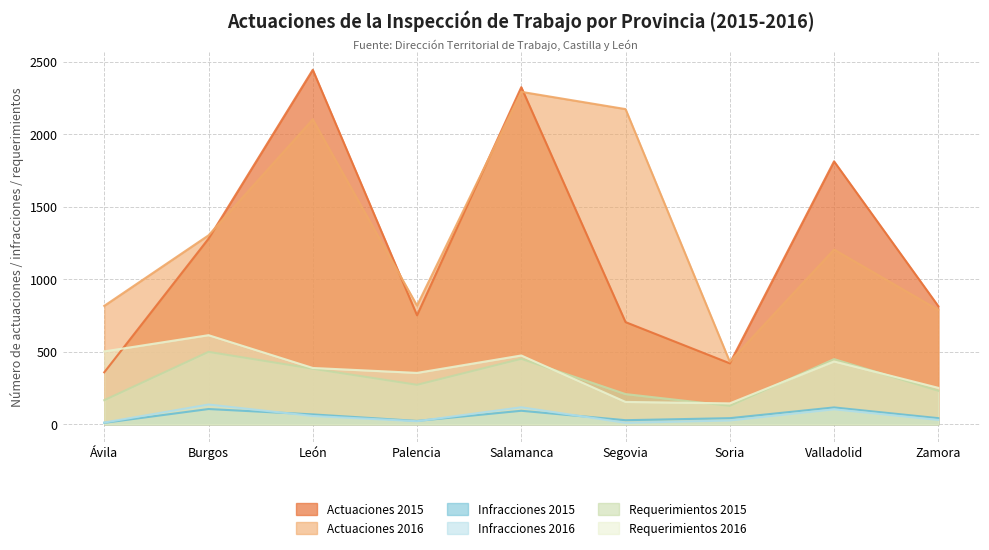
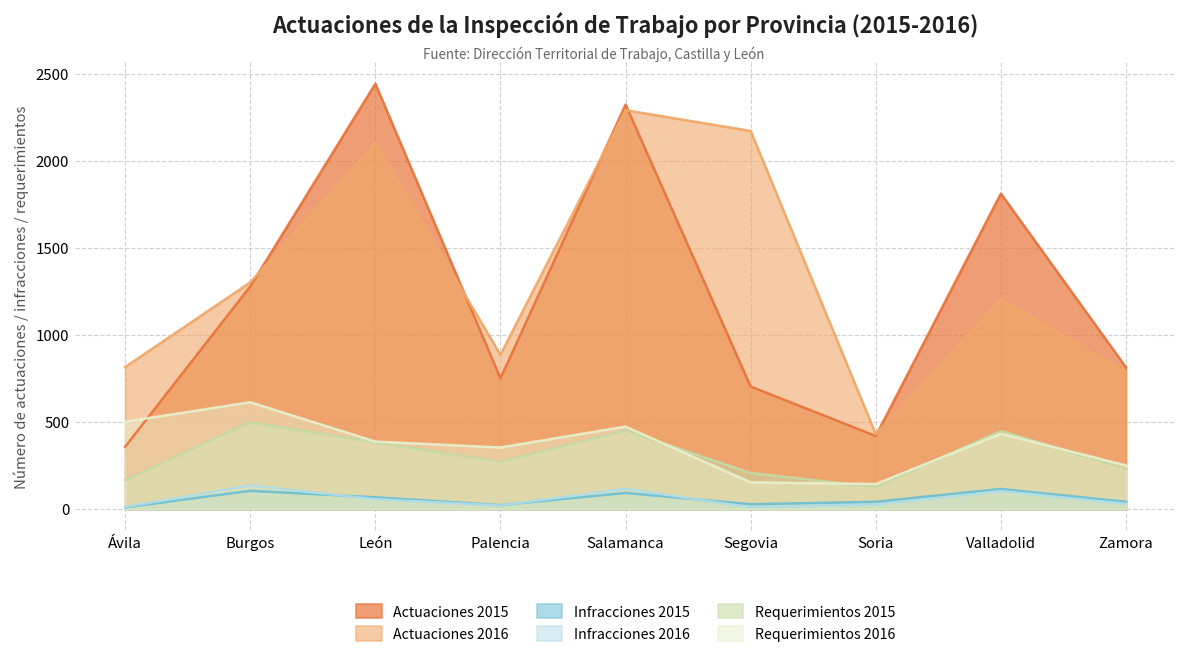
Actuaciones 2016, Palencia: 820 -> 890
